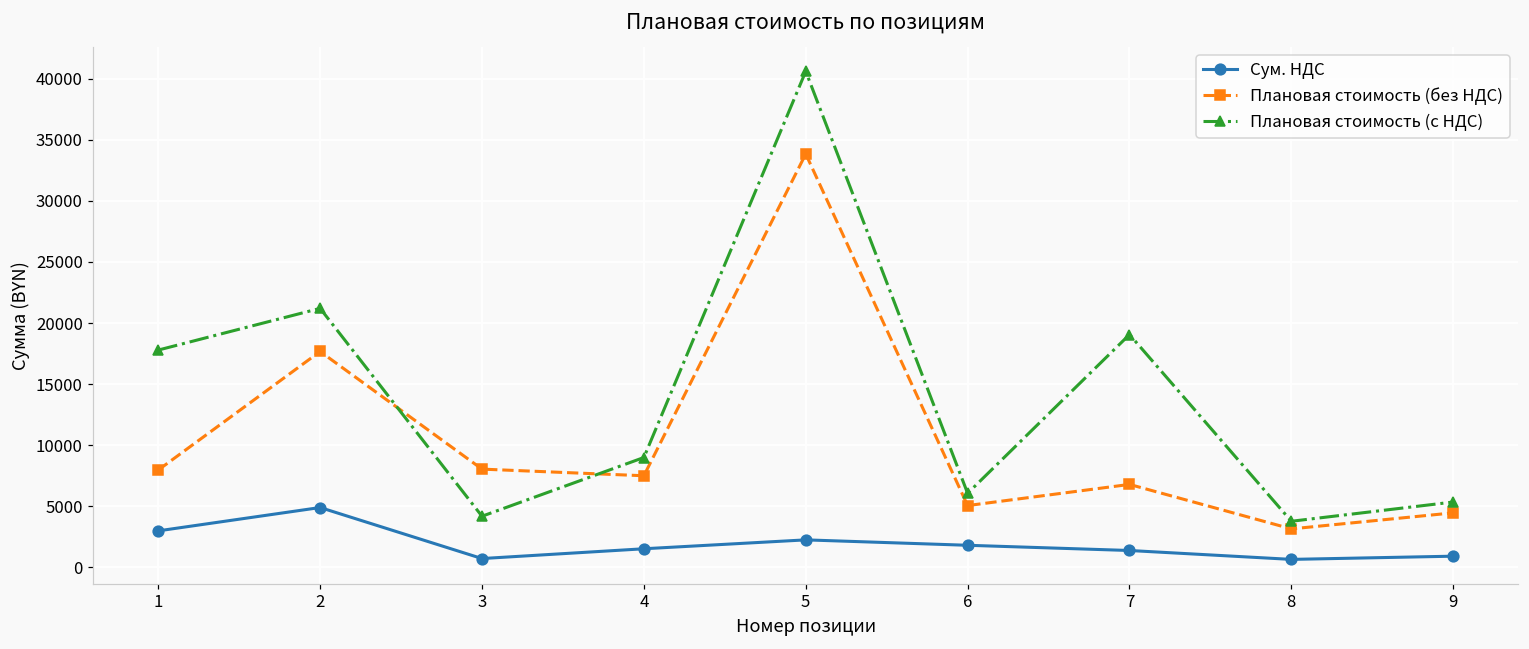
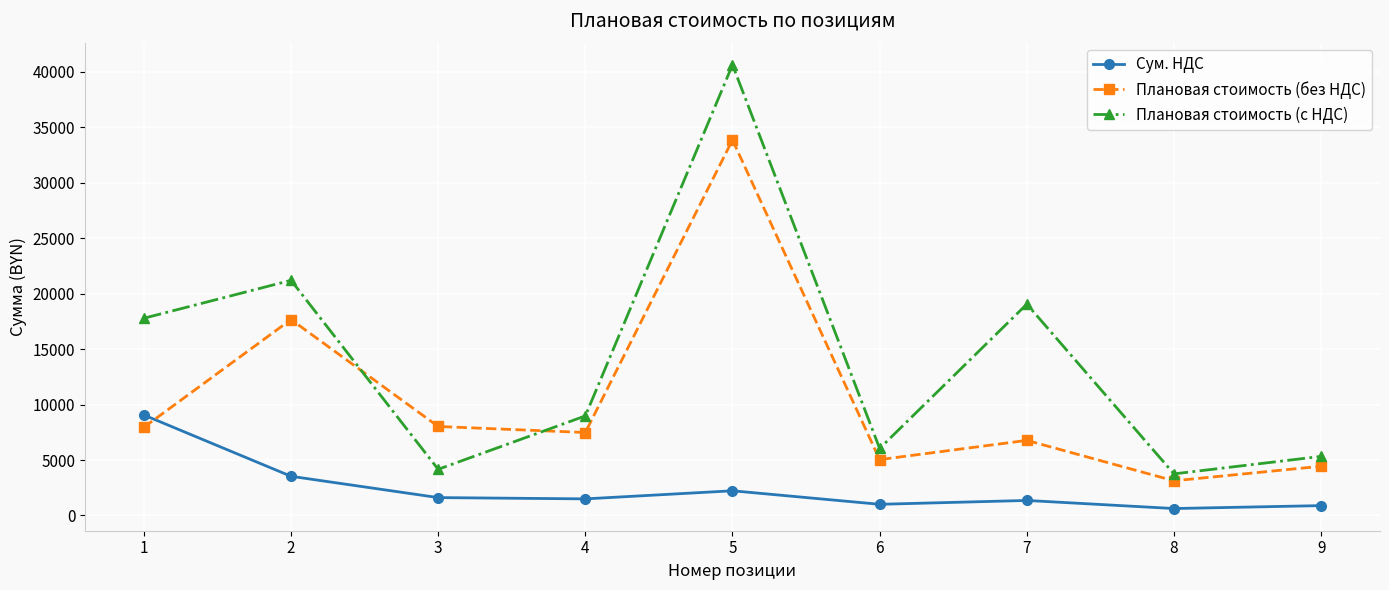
Сум. НДС, 1: 3000 -> 9100
Сум. НДС, 2: 4900 -> 3500
Сум. НДС, 3: 700 -> 1600
Сум. НДС, 6: 1800 -> 1000
